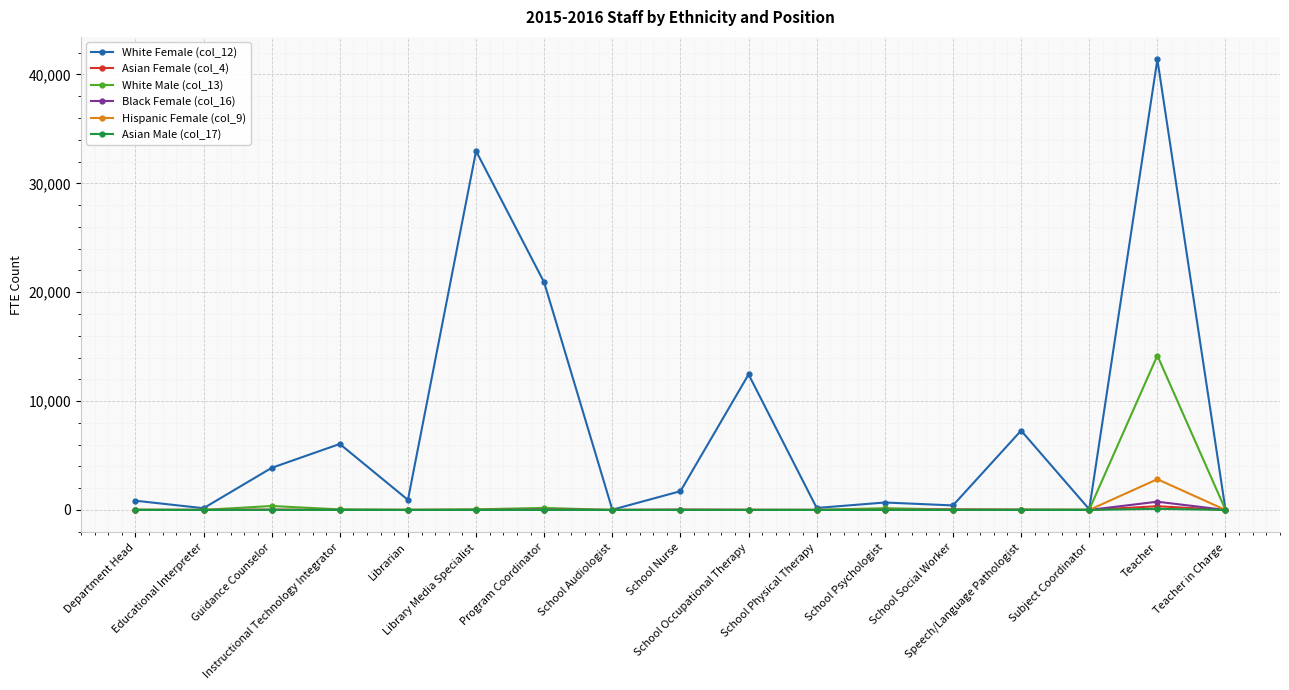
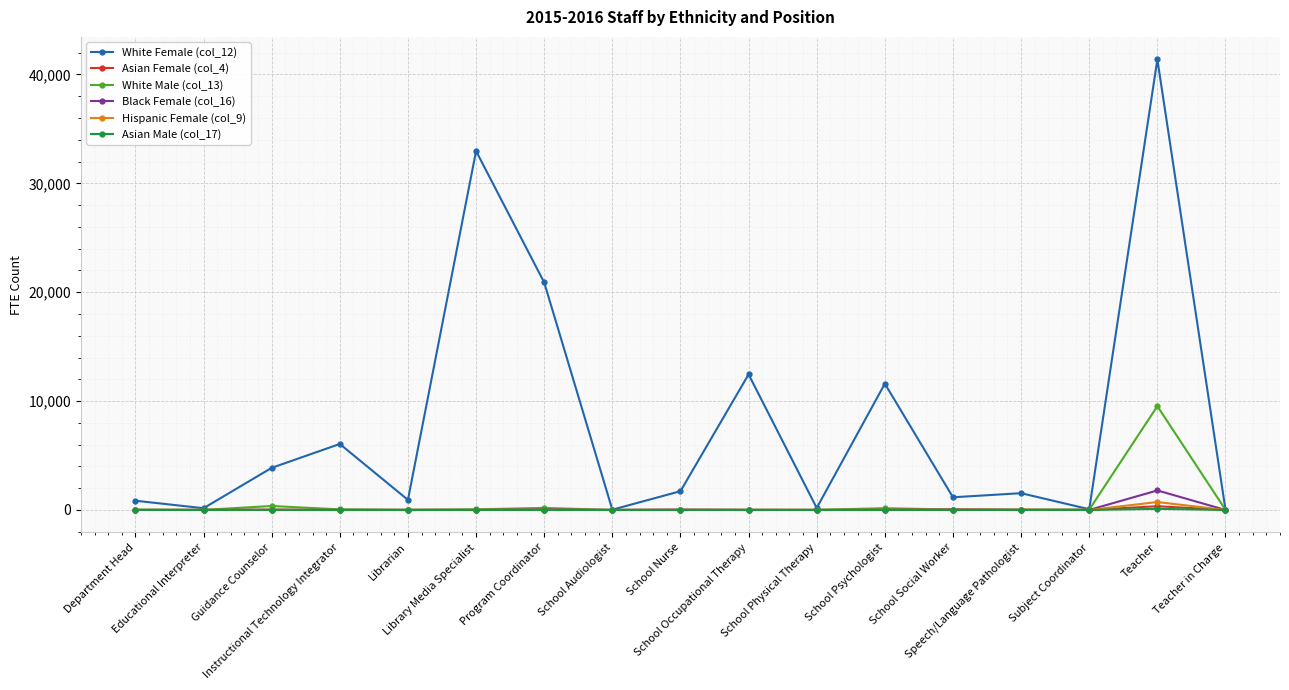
White Female (col_12), School Psychologist: 700 -> 11,600
White Female (col_12), School Social Worker: 400 -> 1,200
White Female (col_12), Speech/Language Pathologist: 7,300 -> 1,500
White Male (col_13), Teacher: 14,200 -> 9,500
Black Female (col_16), Teacher: 800 -> 1,800
Hispanic Female (col_9), Teacher: 2,800 -> 700
